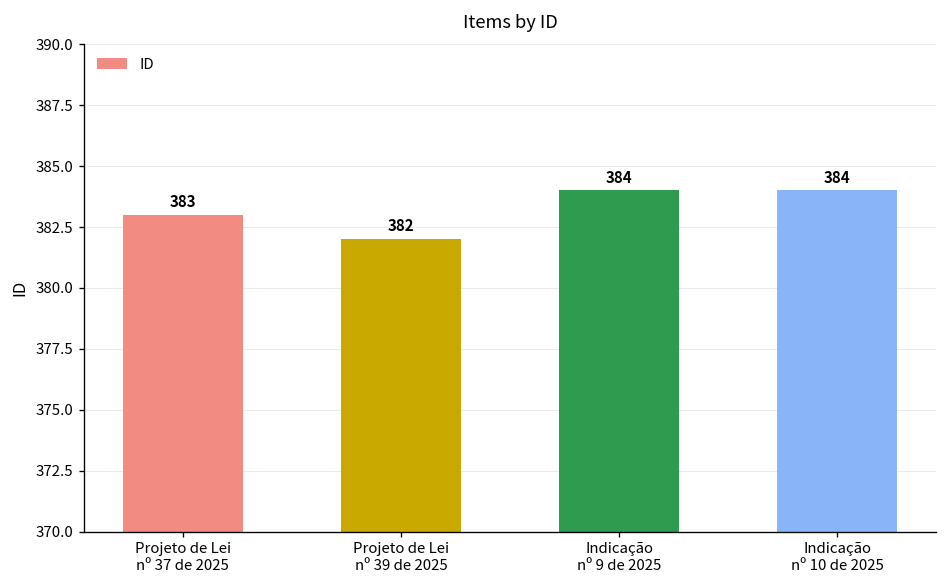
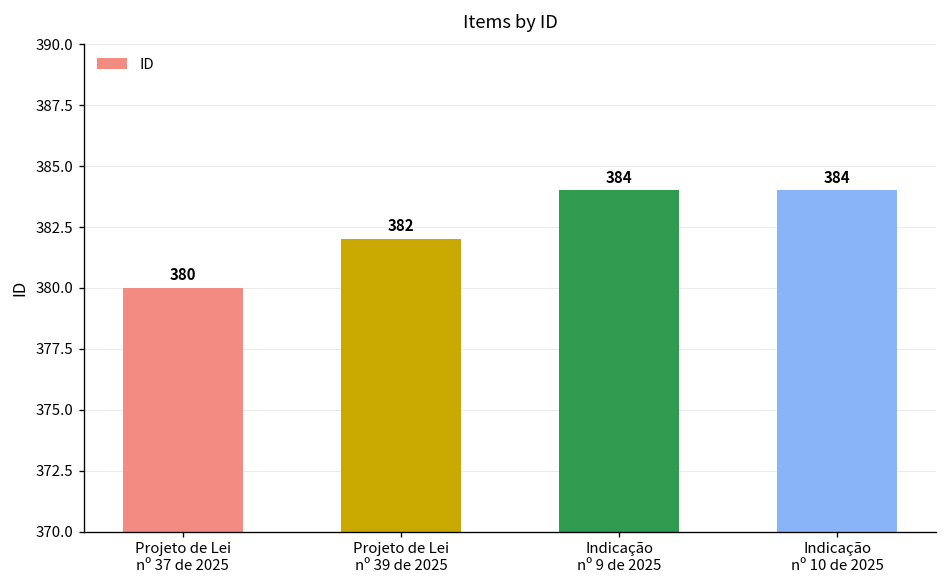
Projeto de Lei nº 37 de 2025: 383 -> 380
